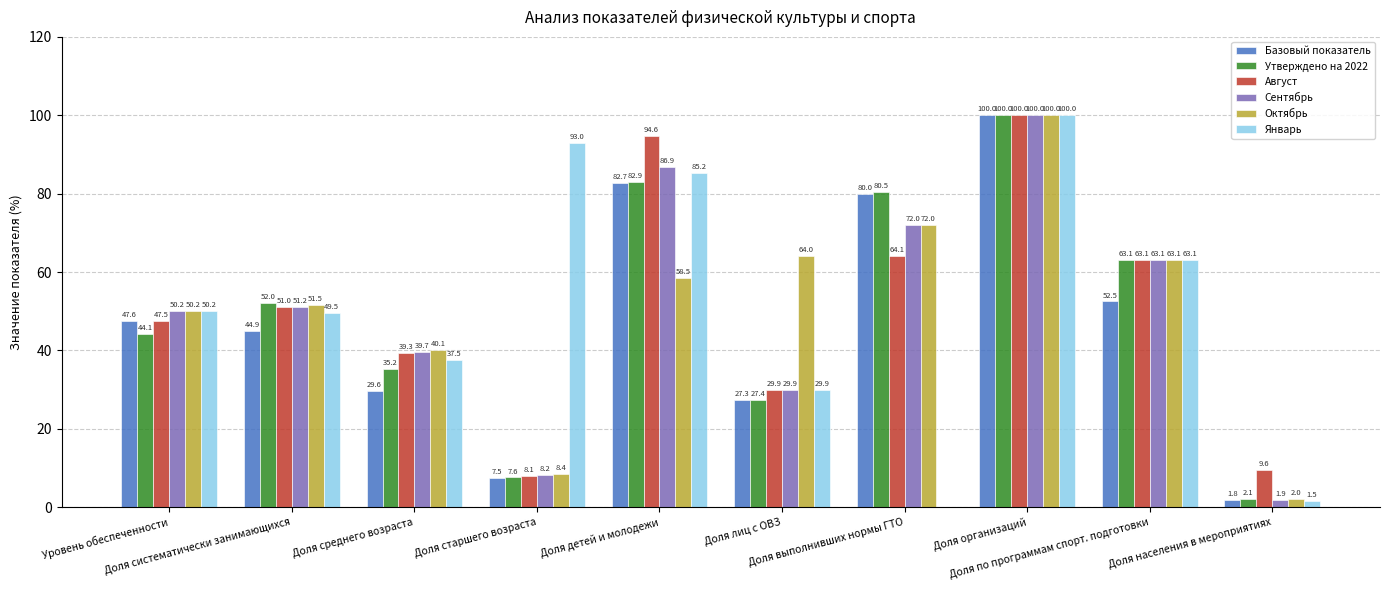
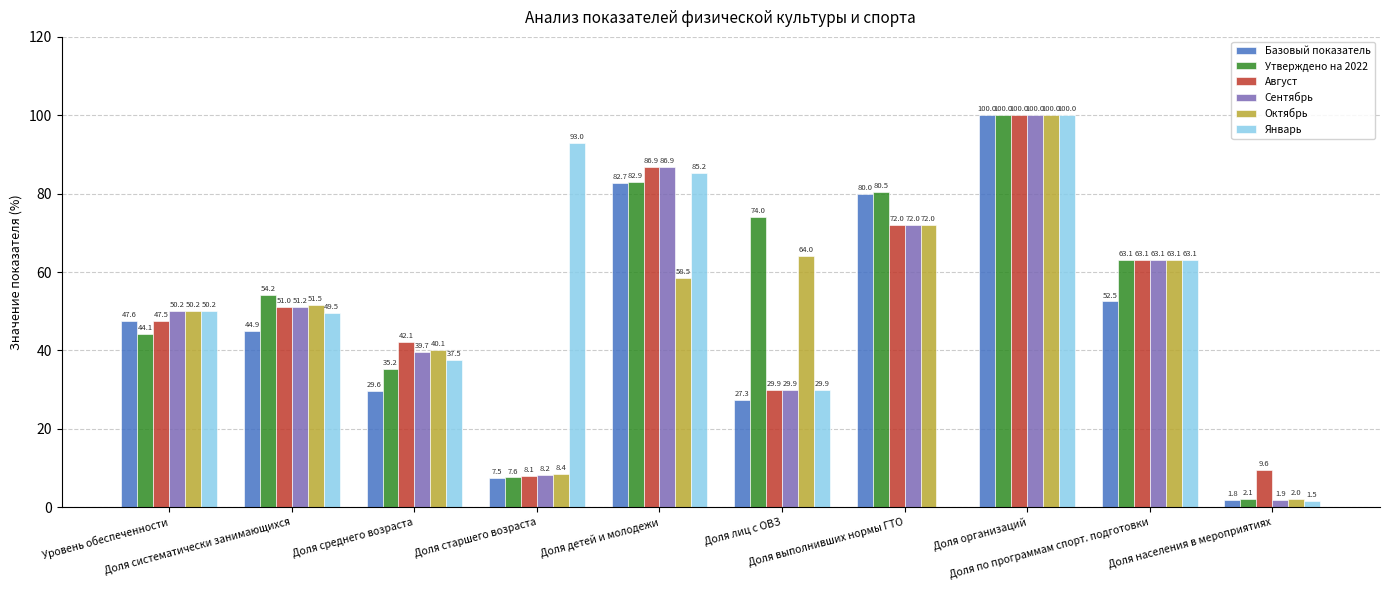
Утверждено на 2022, Доля систематически занимающихся: 52.0 -> 54.2
Август, Доля среднего возраста: 39.3 -> 42.1
Август, Доля детей и молодежи: 94.6 -> 86.9
Утверждено на 2022, Доля лиц с ОВЗ: 27.4 -> 74.0
Август, Доля выполнивших нормы ГТО: 64.1 -> 72.0
